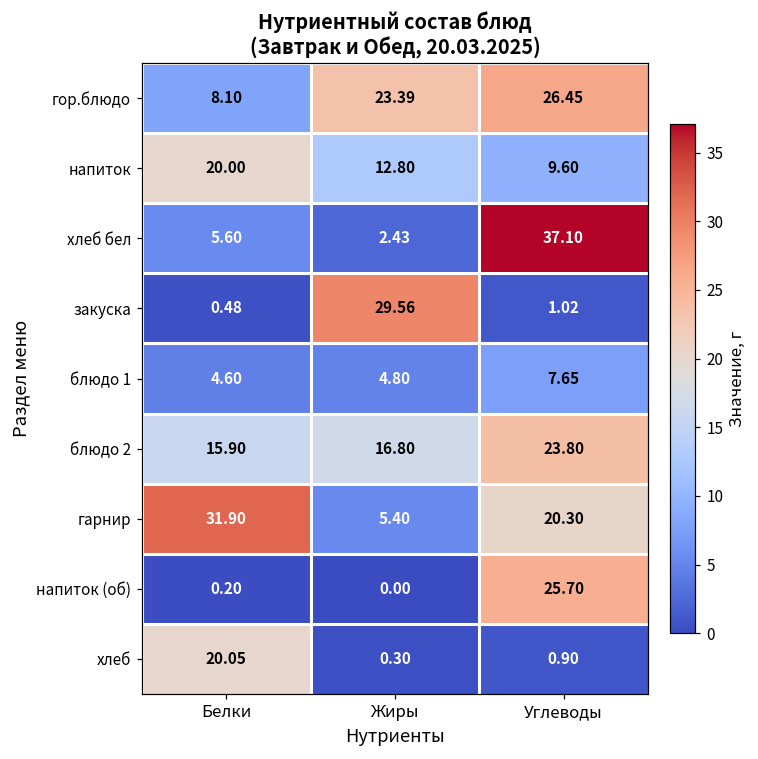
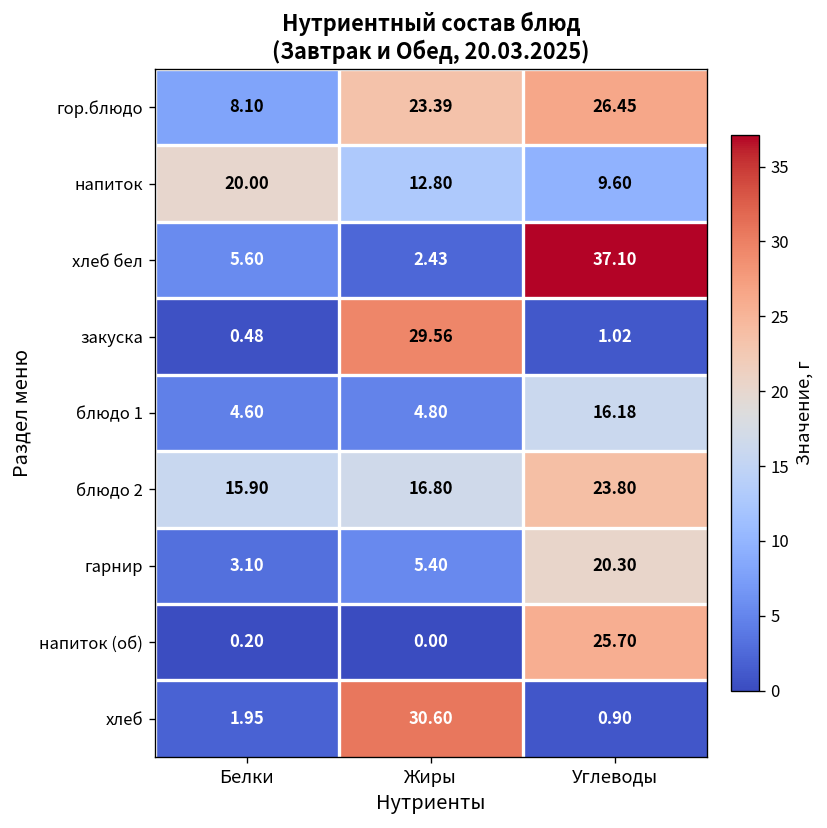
блюдо 1, Углеводы: 7.65 -> 16.18
гарнир, Белки: 31.90 -> 3.10
хлеб, Белки: 20.05 -> 1.95
хлеб, Жиры: 0.30 -> 30.60
